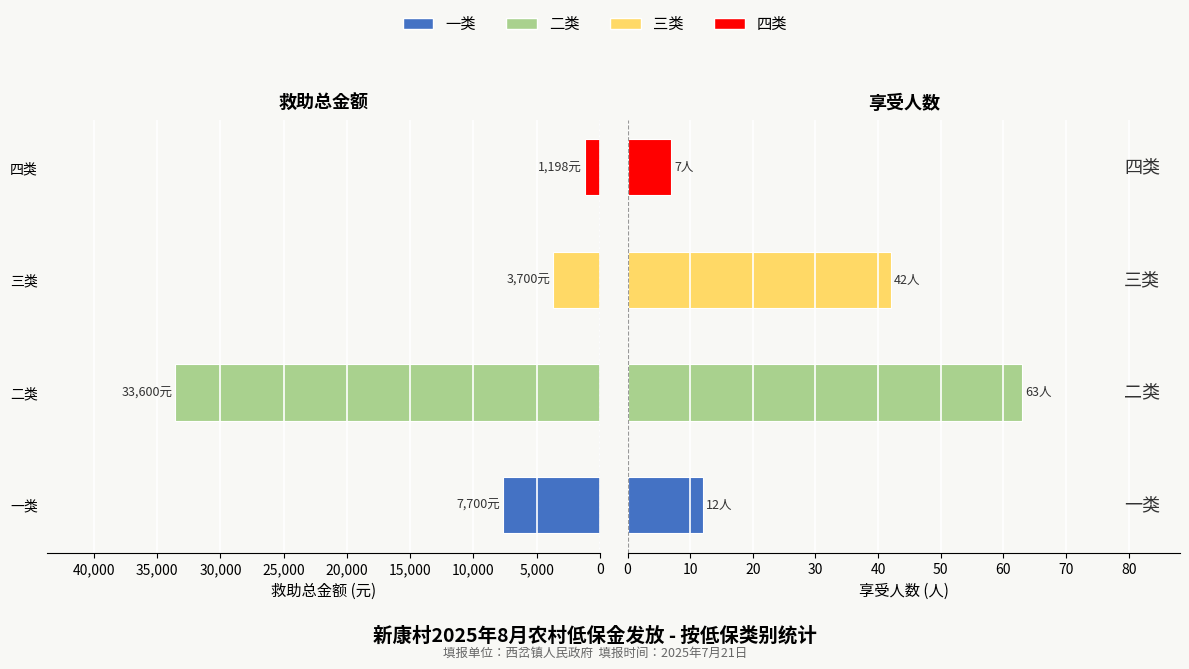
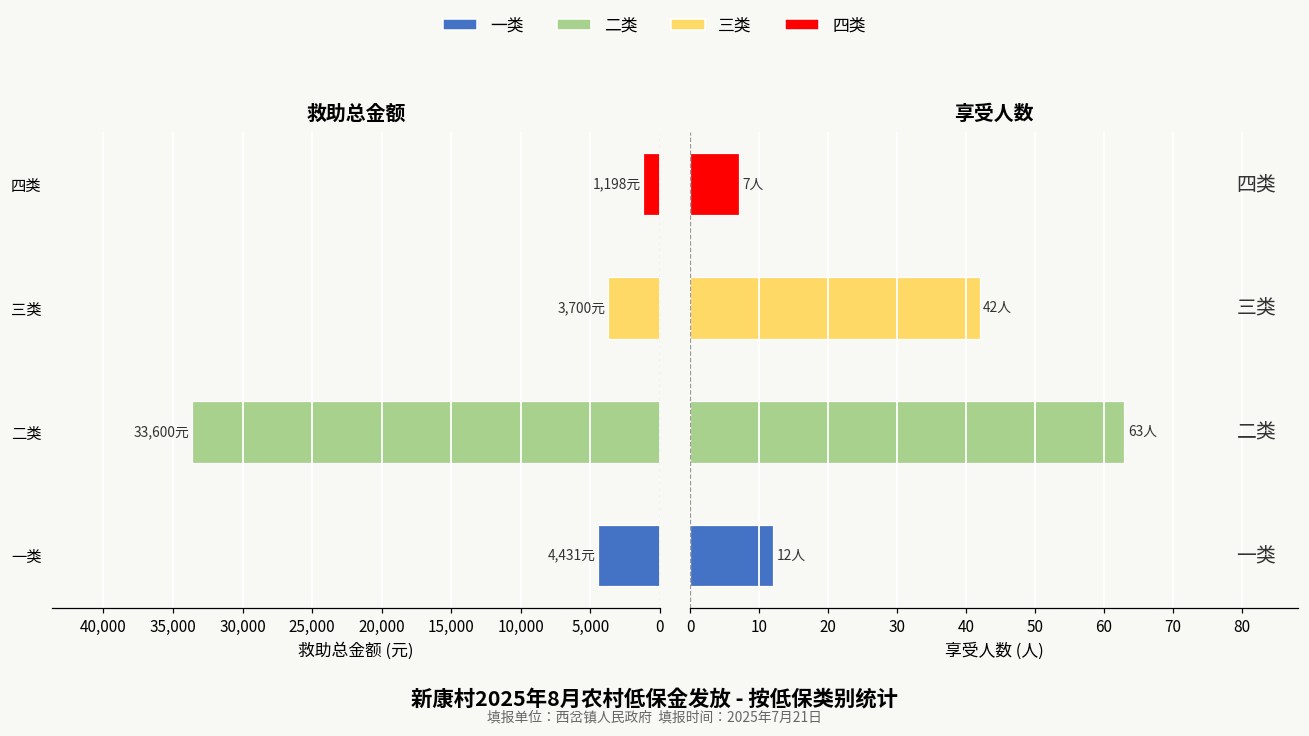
救助总金额, 一类: 7,700元 -> 4,431元
